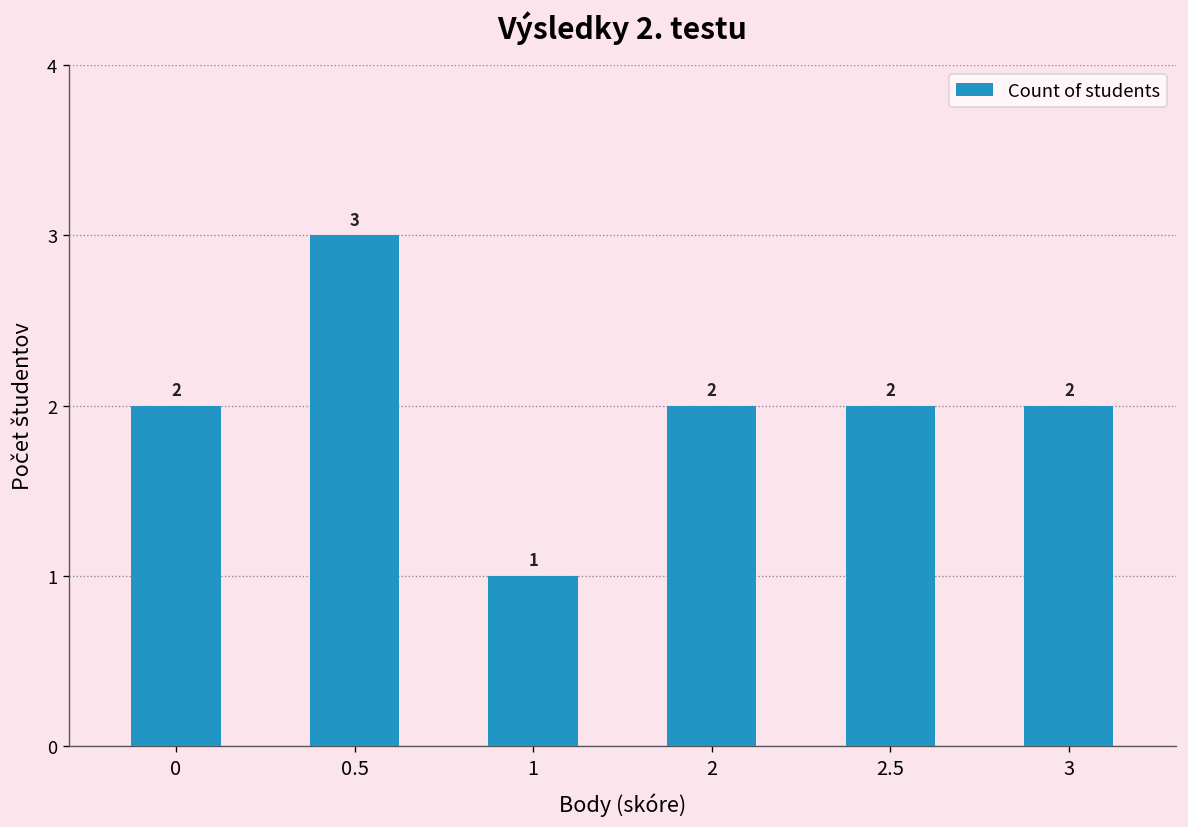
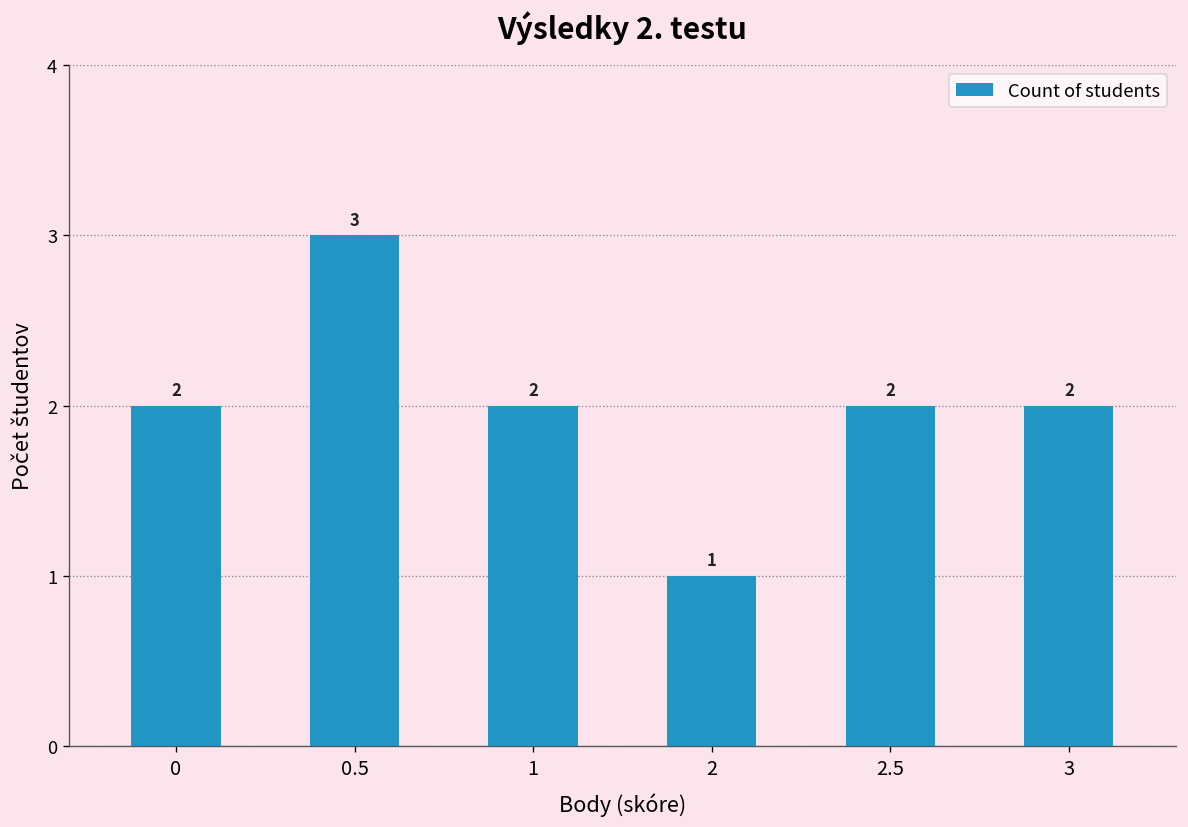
1: 1 -> 2
2: 2 -> 1
